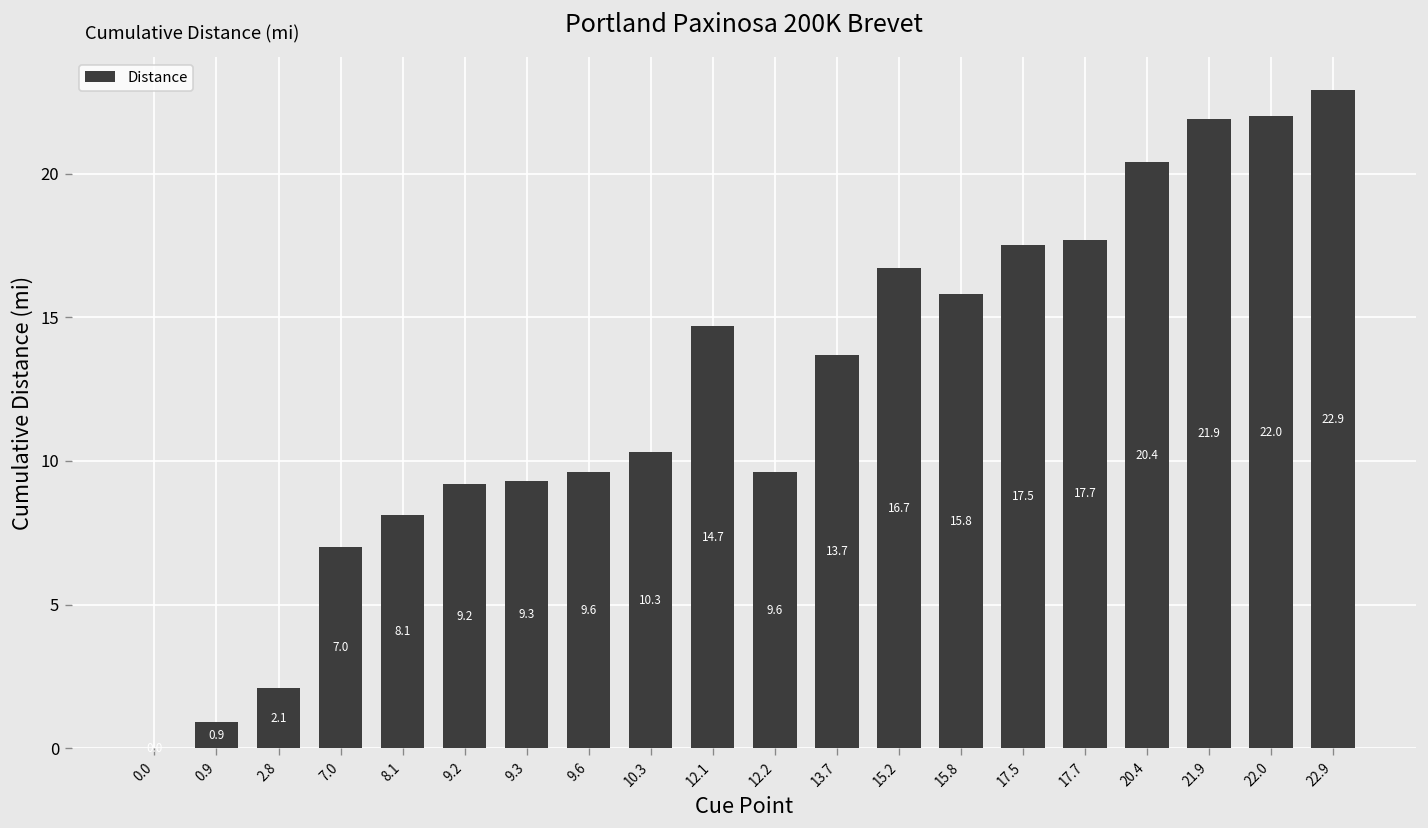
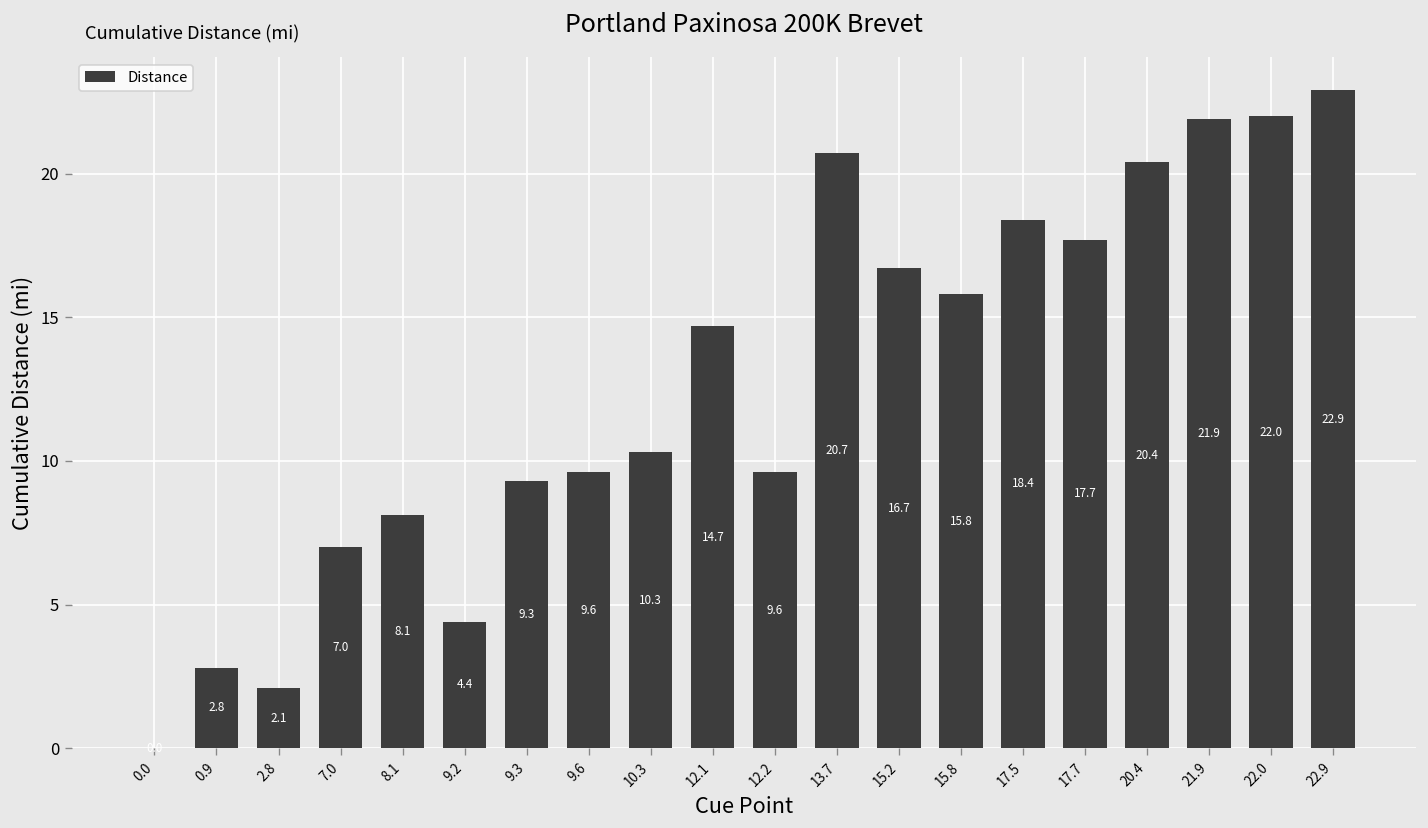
0.9: 0.9 -> 2.8
9.2: 9.2 -> 4.4
13.7: 13.7 -> 20.7
17.5: 17.5 -> 18.4
